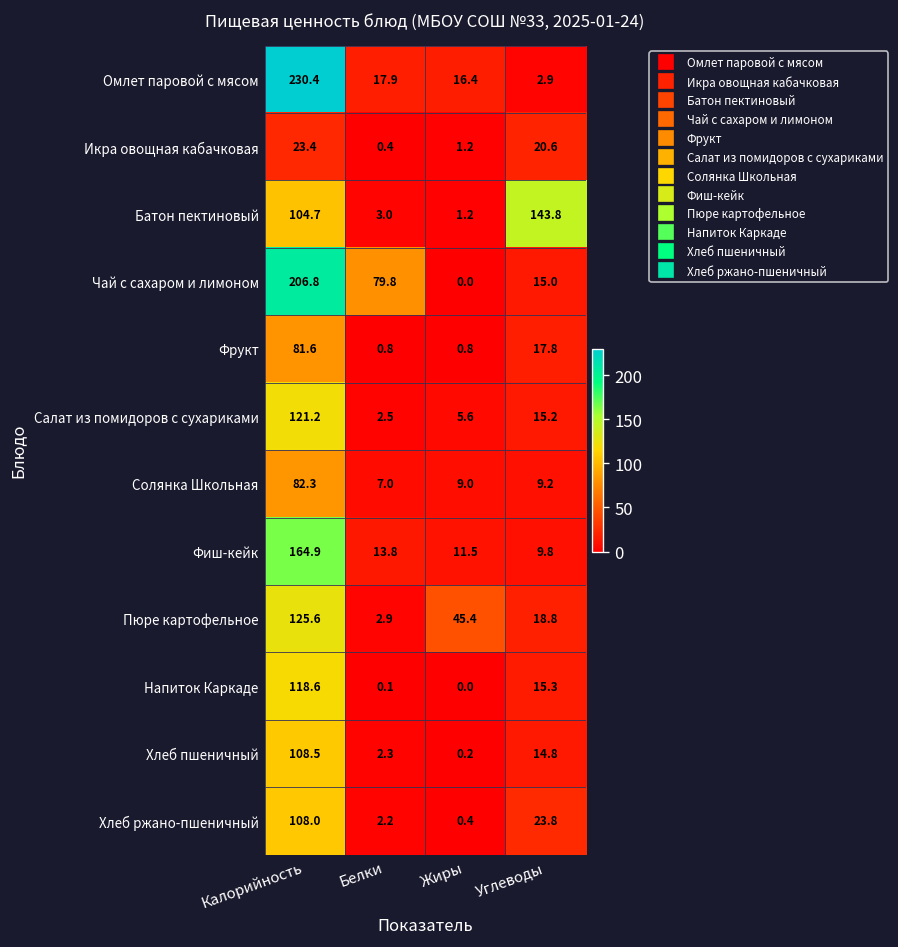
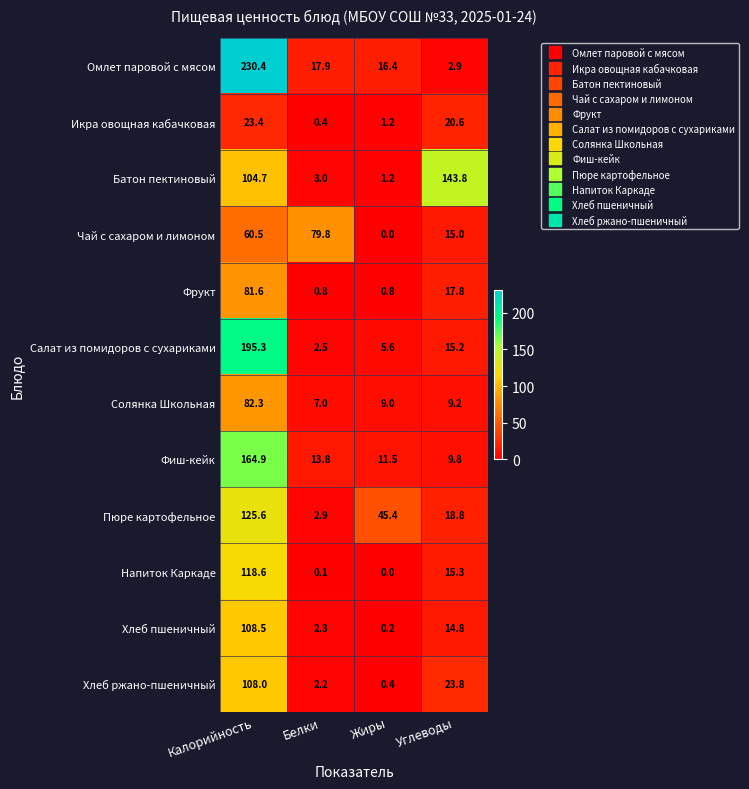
Чай с сахаром и лимоном, Калорийность: 206.8 -> 60.5
Салат из помидоров с сухариками, Калорийность: 121.2 -> 195.3
